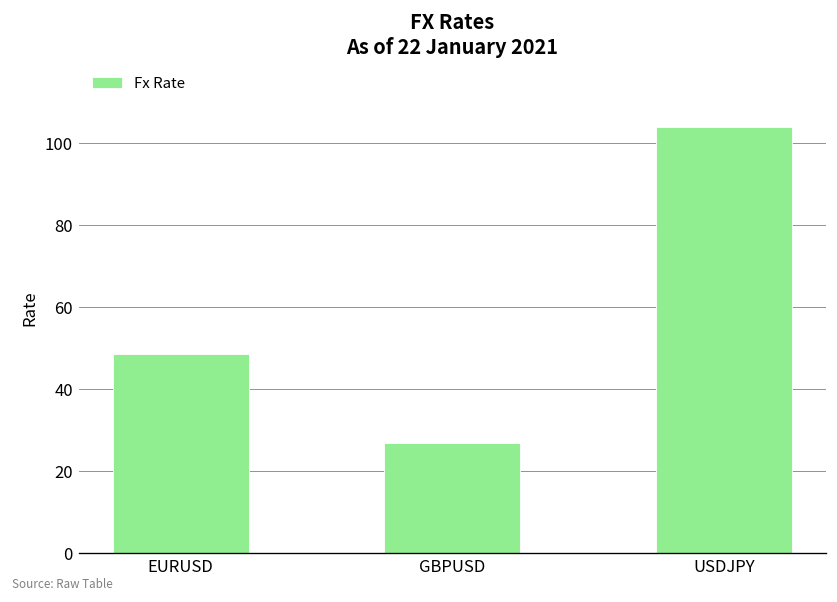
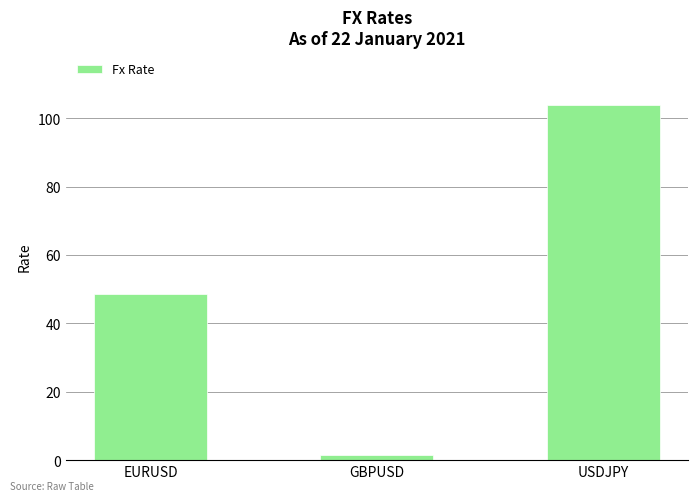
GBPUSD: 27 -> 1
